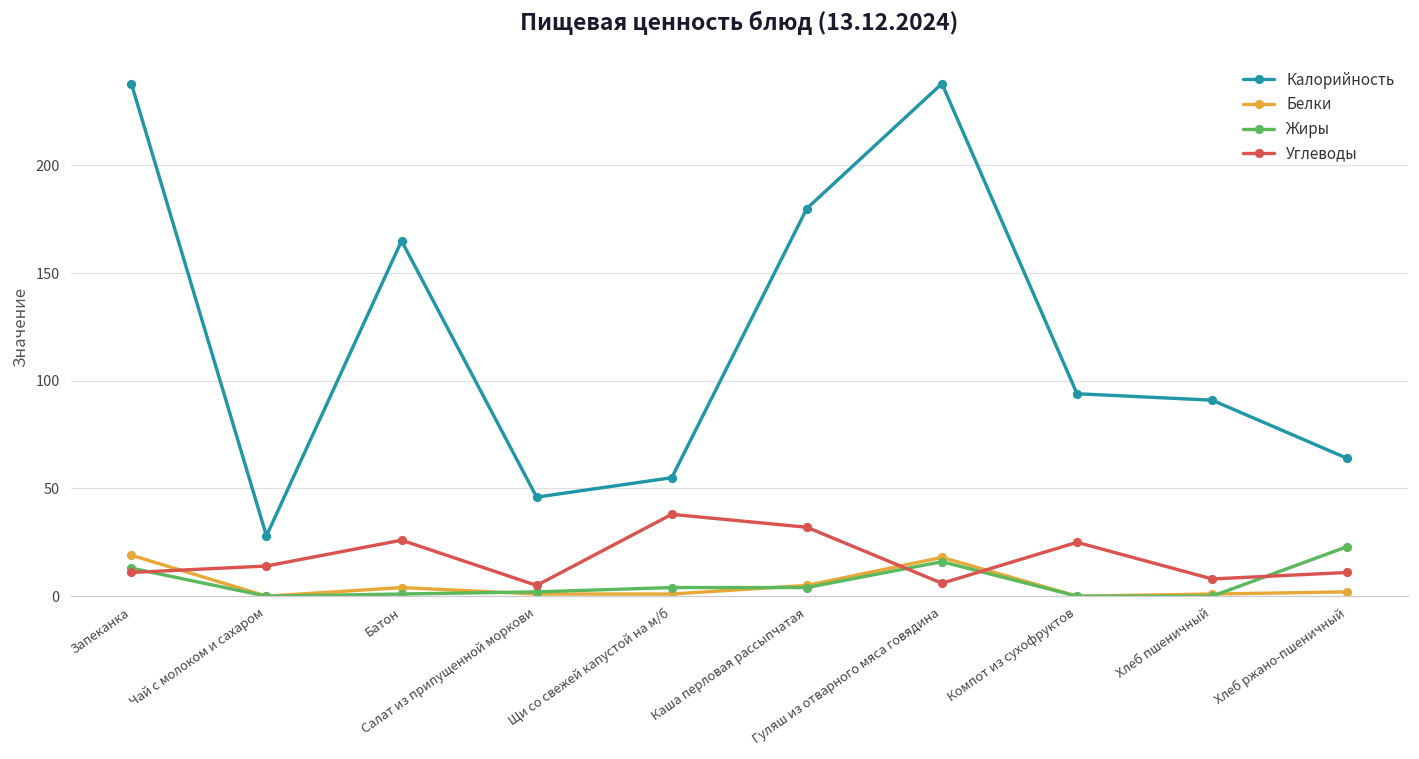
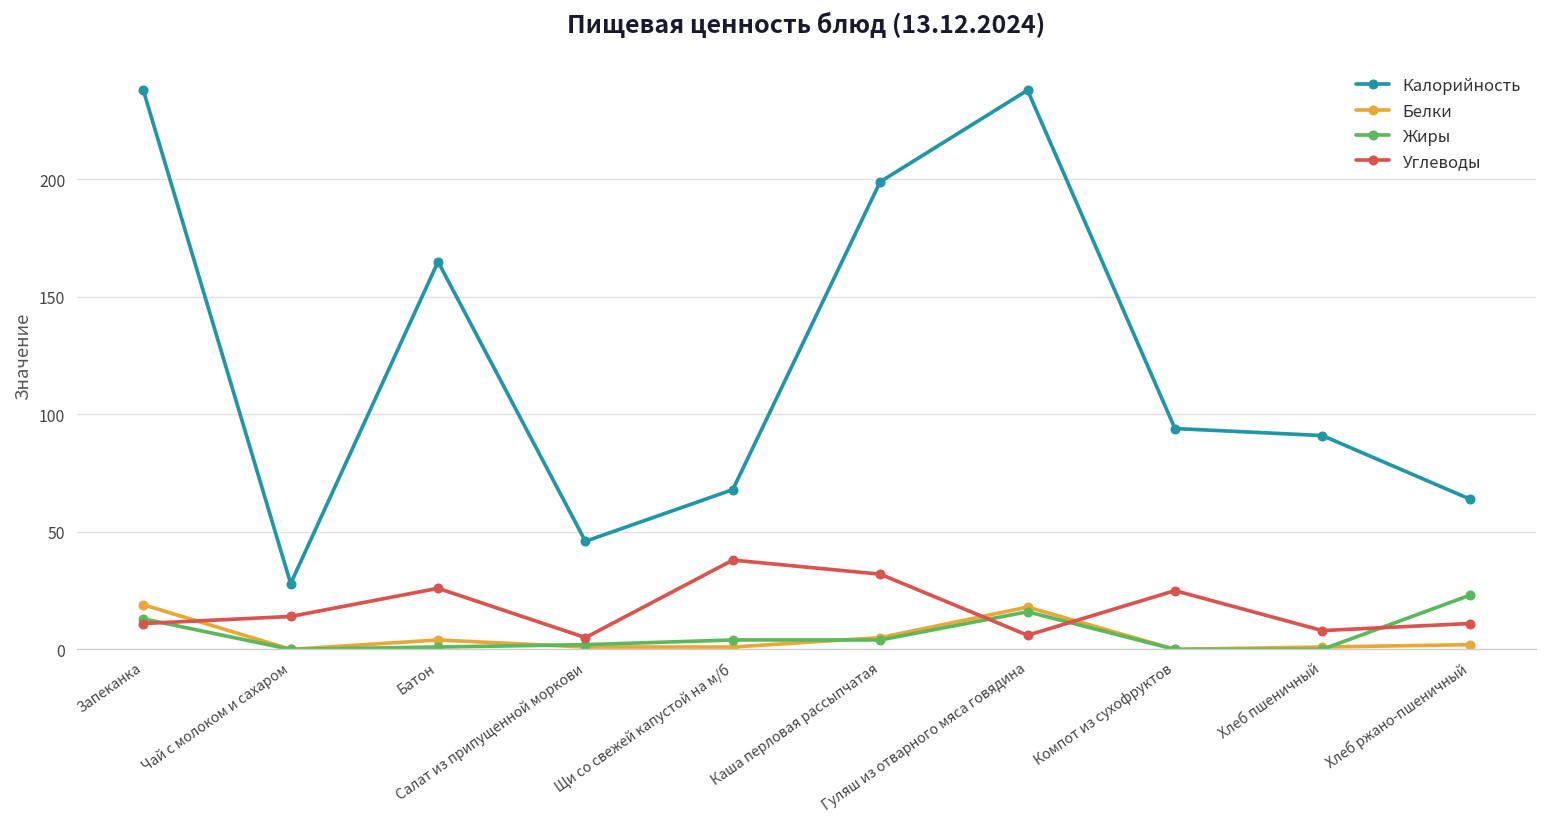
Калорийность, Щи со свежей капустой на м/б: 55 -> 68
Калорийность, Каша перловая рассыпчатая: 180 -> 199
